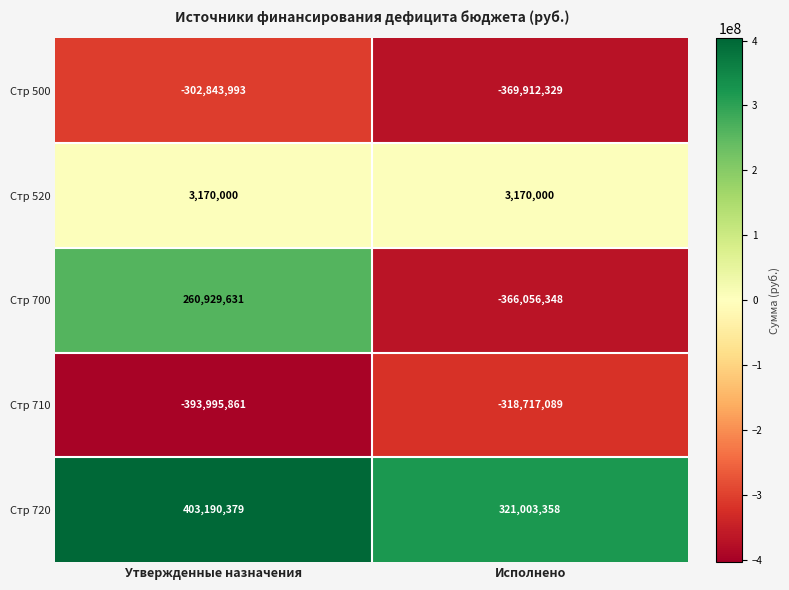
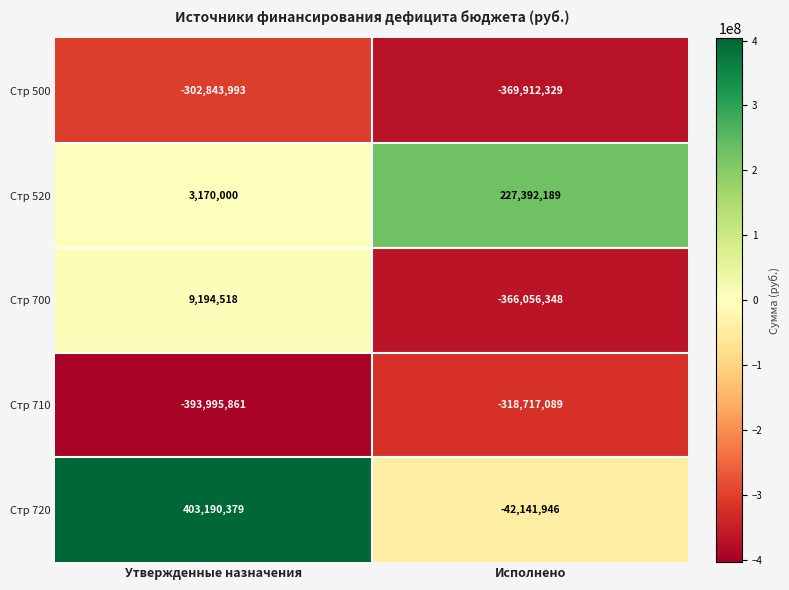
Стр 520, Исполнено: 3,170,000 -> 227,392,189
Стр 700, Утвержденные назначения: 260,929,631 -> 9,194,518
Стр 720, Исполнено: 321,003,358 -> -42,141,946
